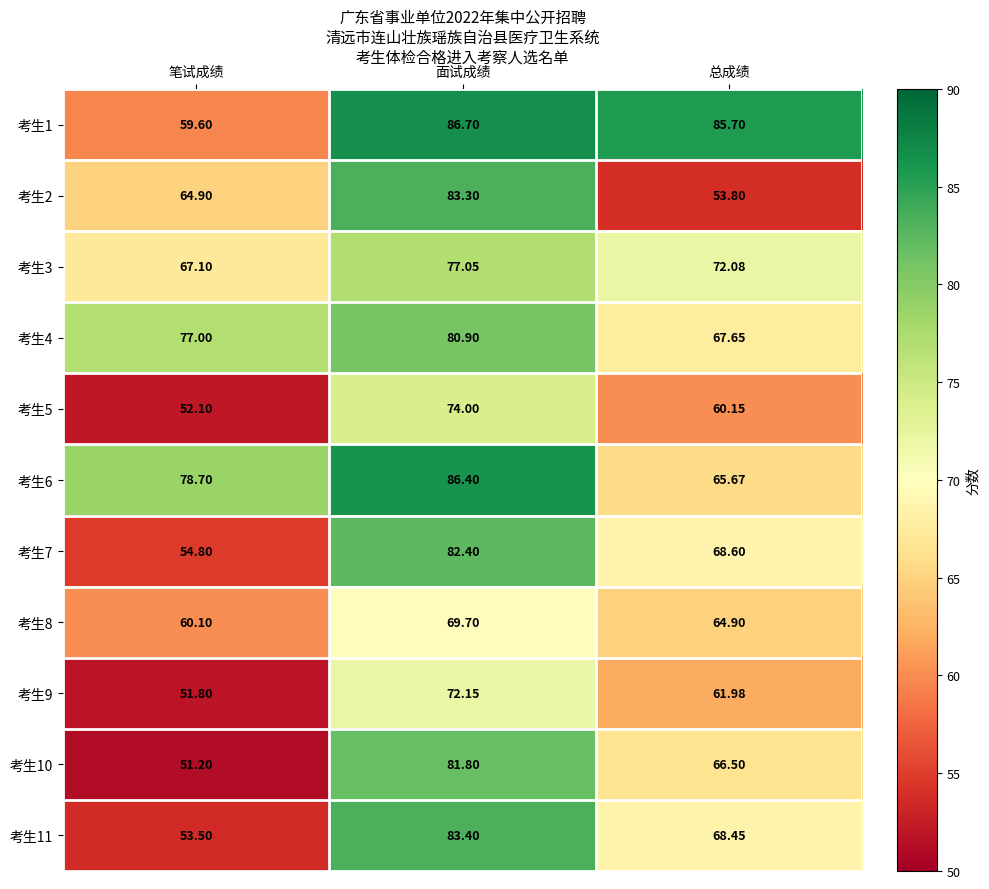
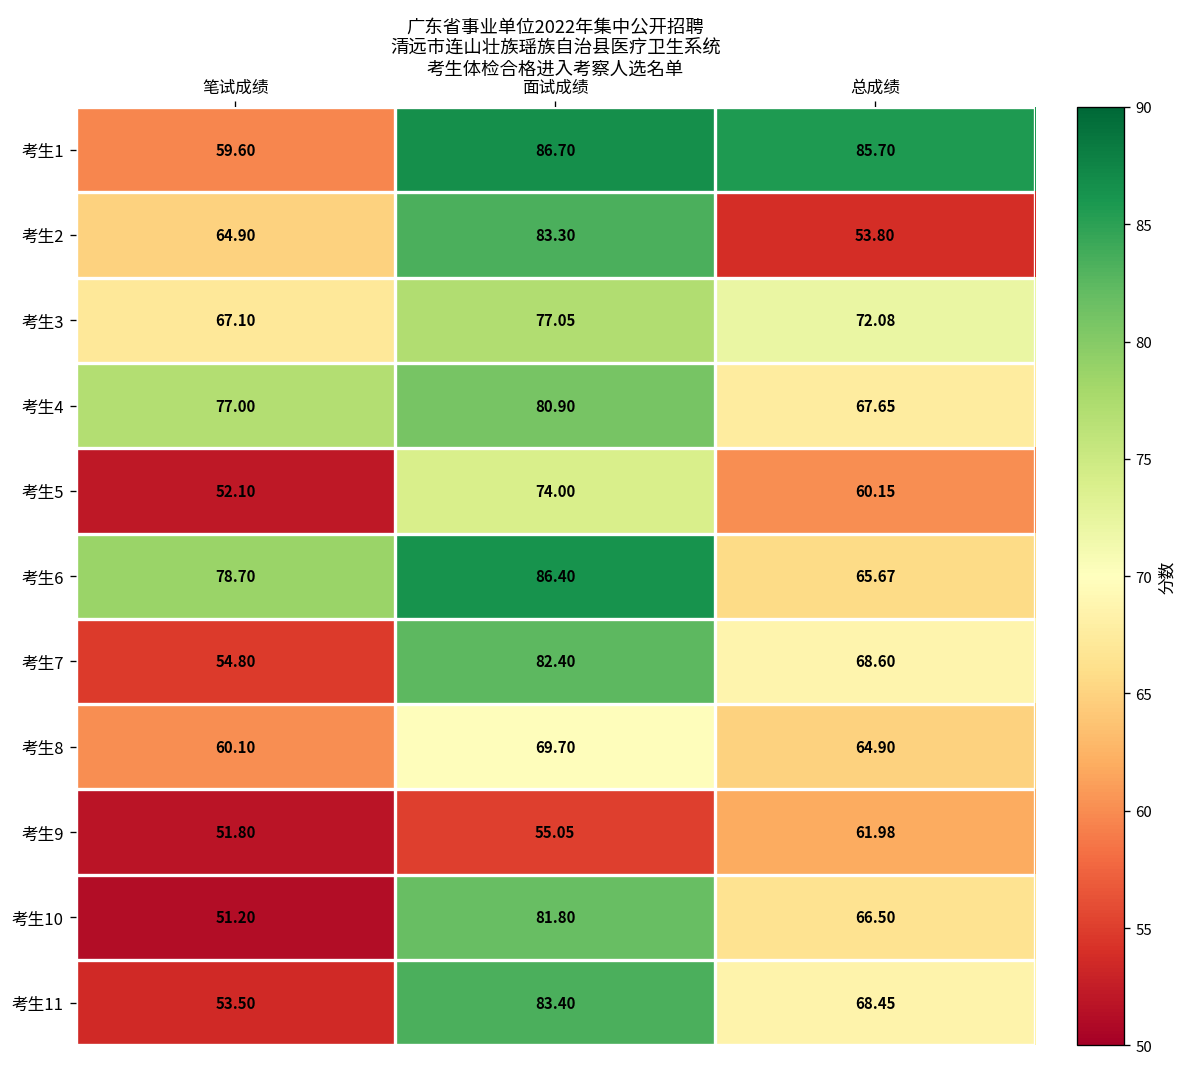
考生9, 面试成绩: 72.15 -> 55.05
